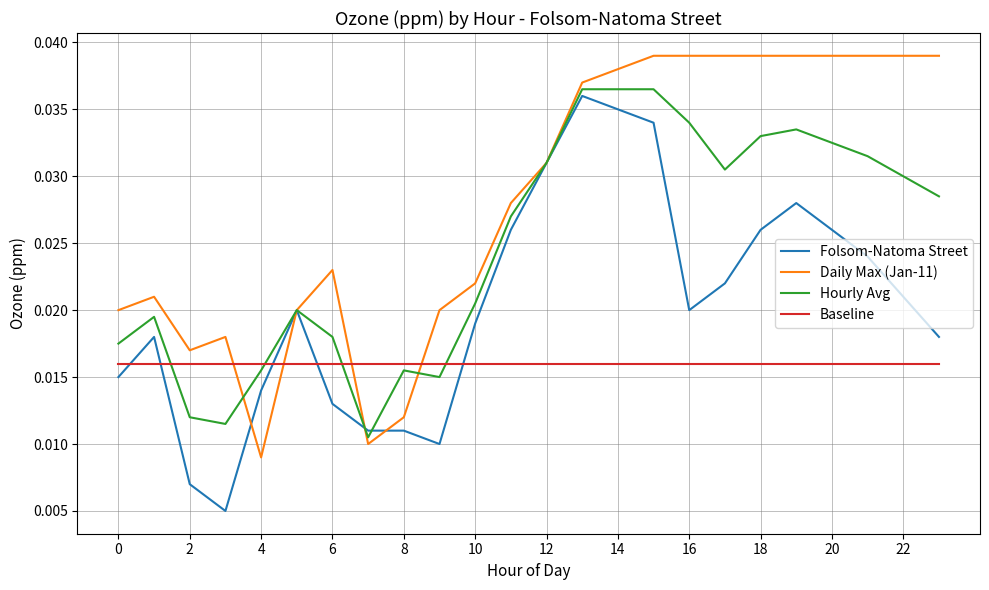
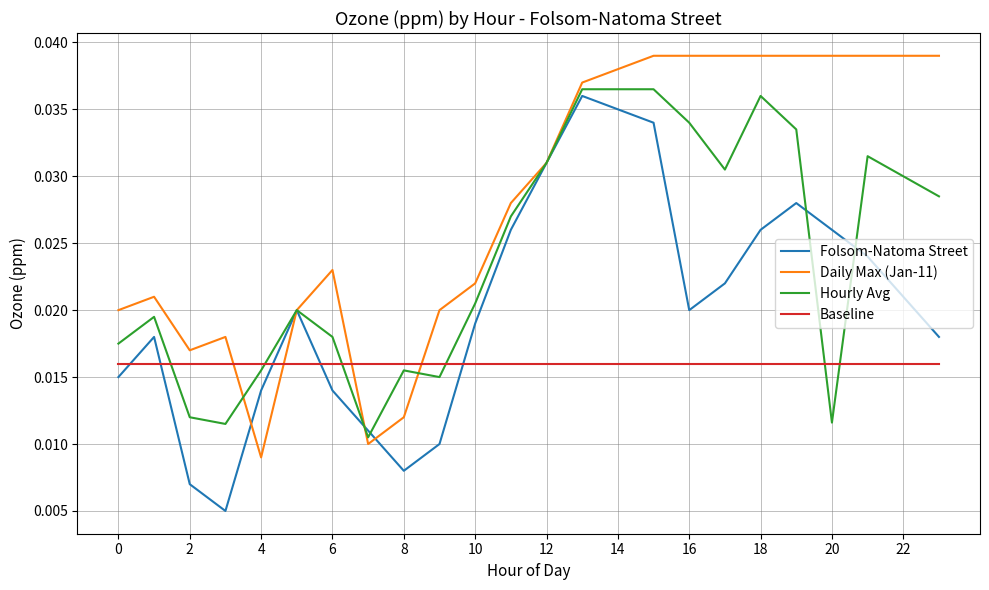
Folsom-Natoma Street, 6: 0.013 -> 0.014
Folsom-Natoma Street, 8: 0.011 -> 0.008
Hourly Avg, 18: 0.033 -> 0.036
Hourly Avg, 20: 0.0325 -> 0.0116
